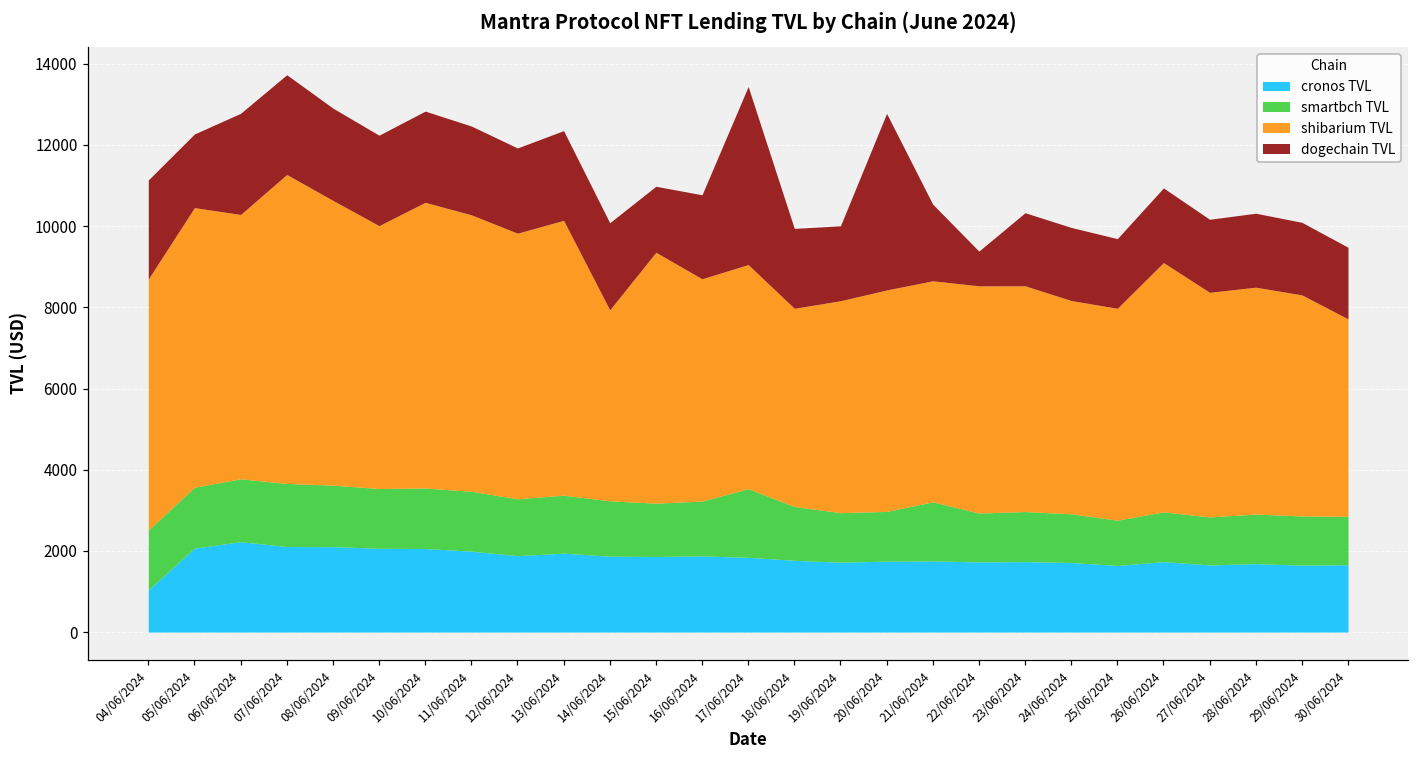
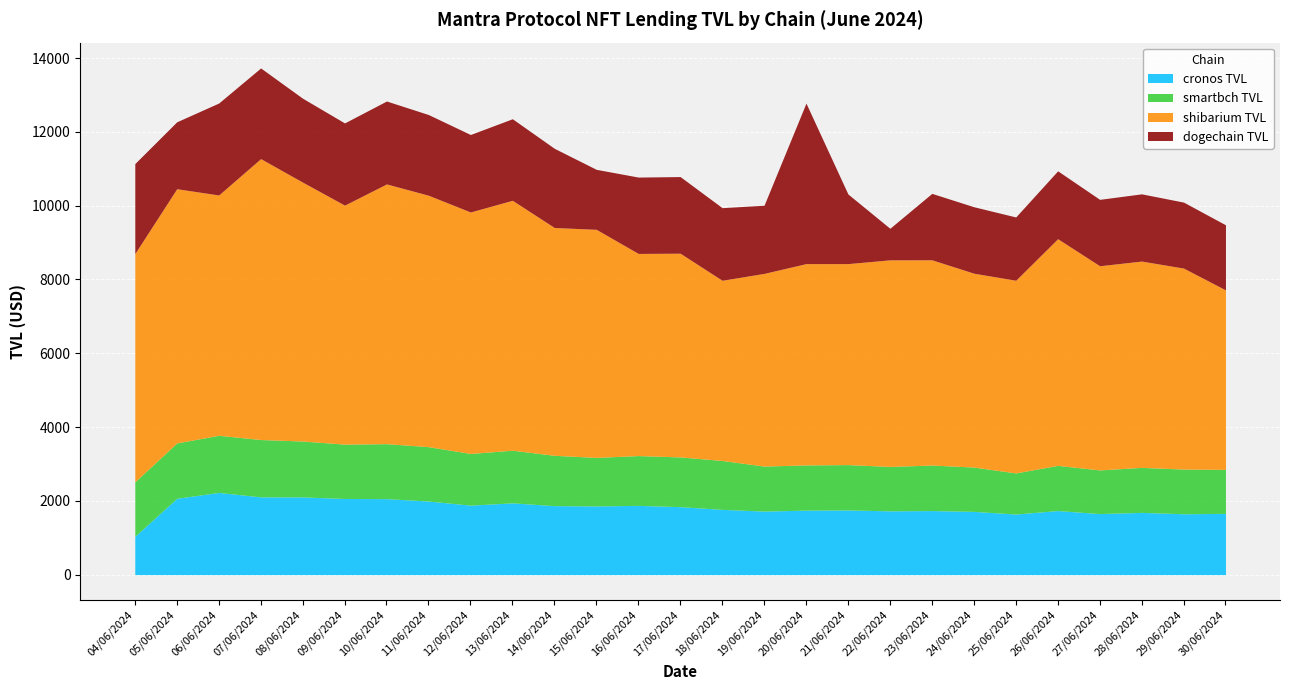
shibarium TVL, 14/06/2024: 4700 -> 6200
smartbch TVL, 17/06/2024: 1700 -> 1300
dogechain TVL, 17/06/2024: 4400 -> 2100
smartbch TVL, 21/06/2024: 1500 -> 1200
